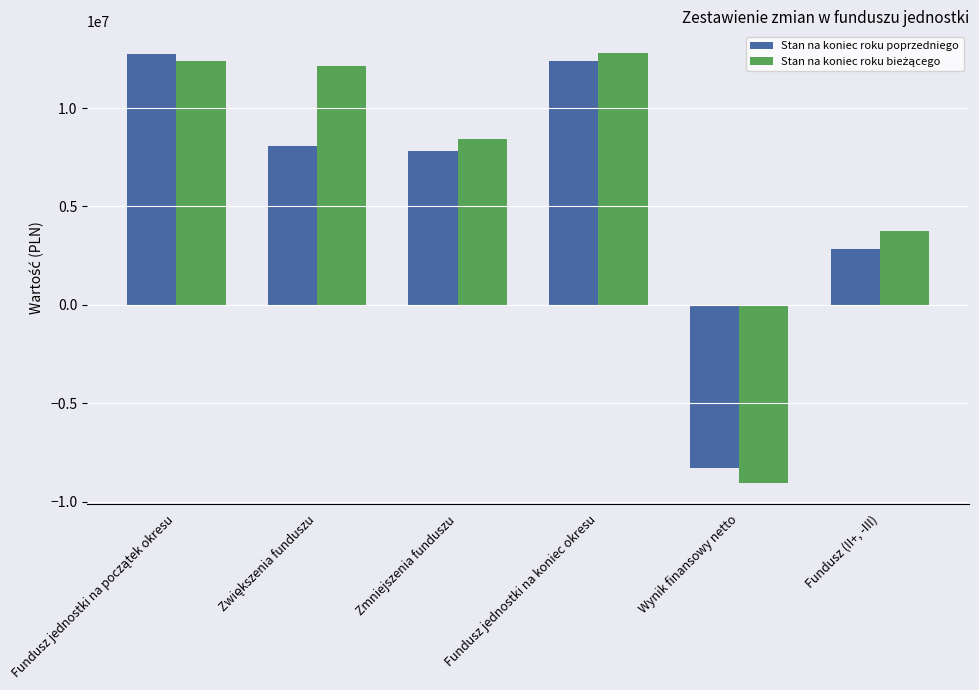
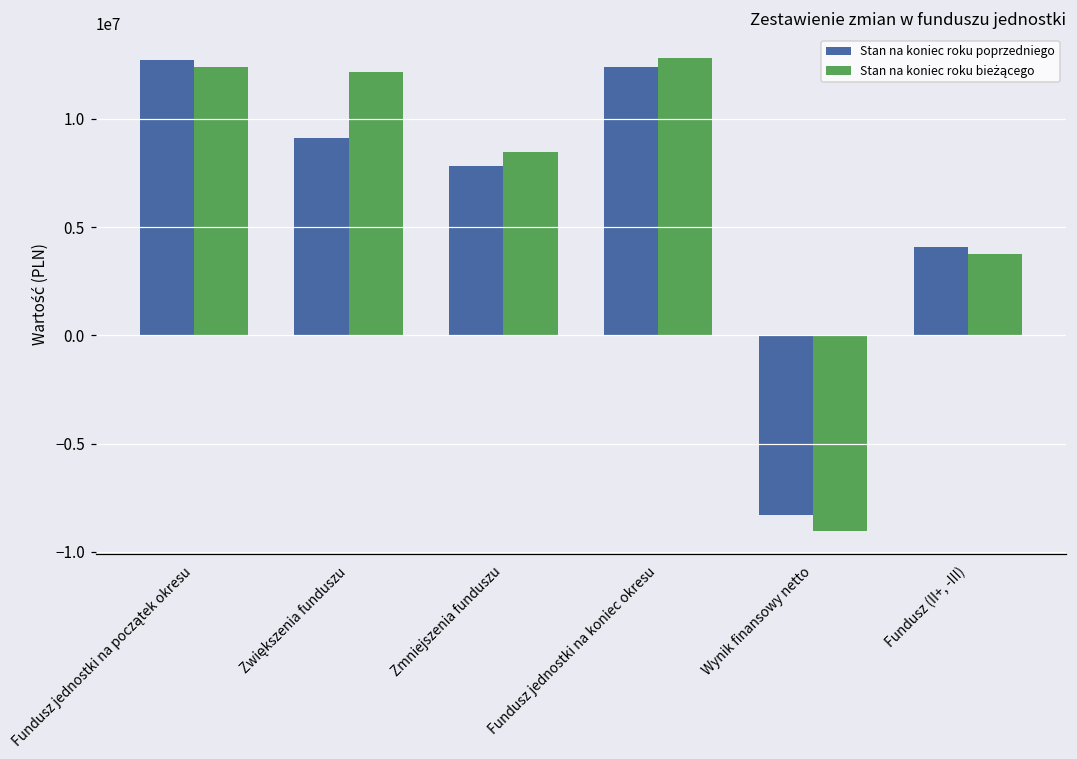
Stan na koniec roku poprzedniego, Zwiększenia funduszu: 8100000 -> 9100000
Stan na koniec roku poprzedniego, Fundusz (II+, -III): 2900000 -> 4100000
